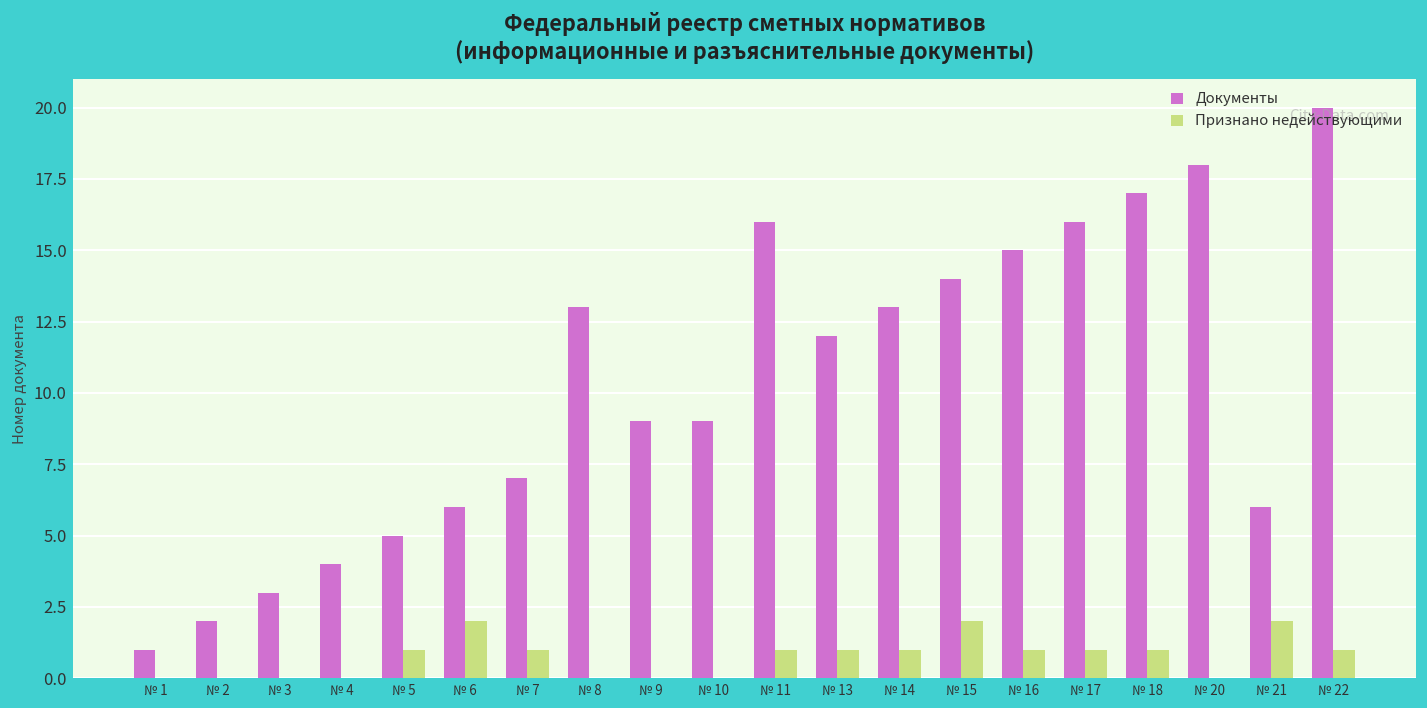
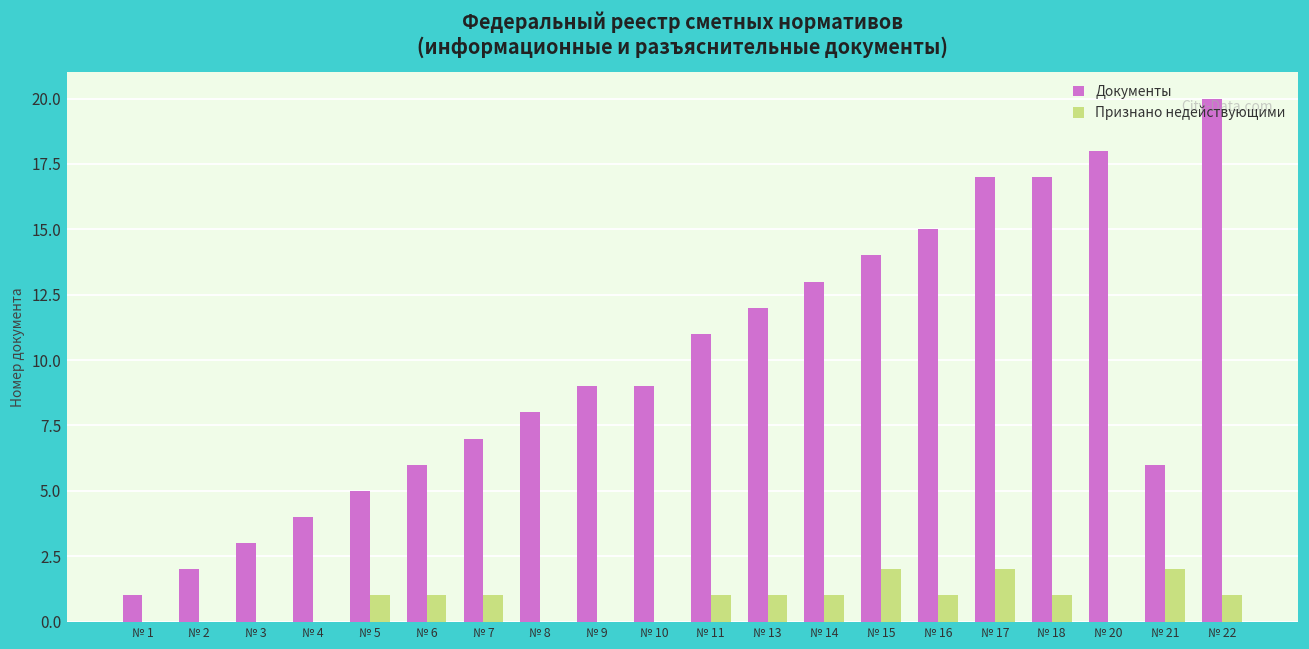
Признано недействующими, № 6: 2 -> 1
Документы, № 8: 13 -> 8
Документы, № 11: 16 -> 11
Документы, № 17: 16 -> 17
Признано недействующими, № 17: 1 -> 2
